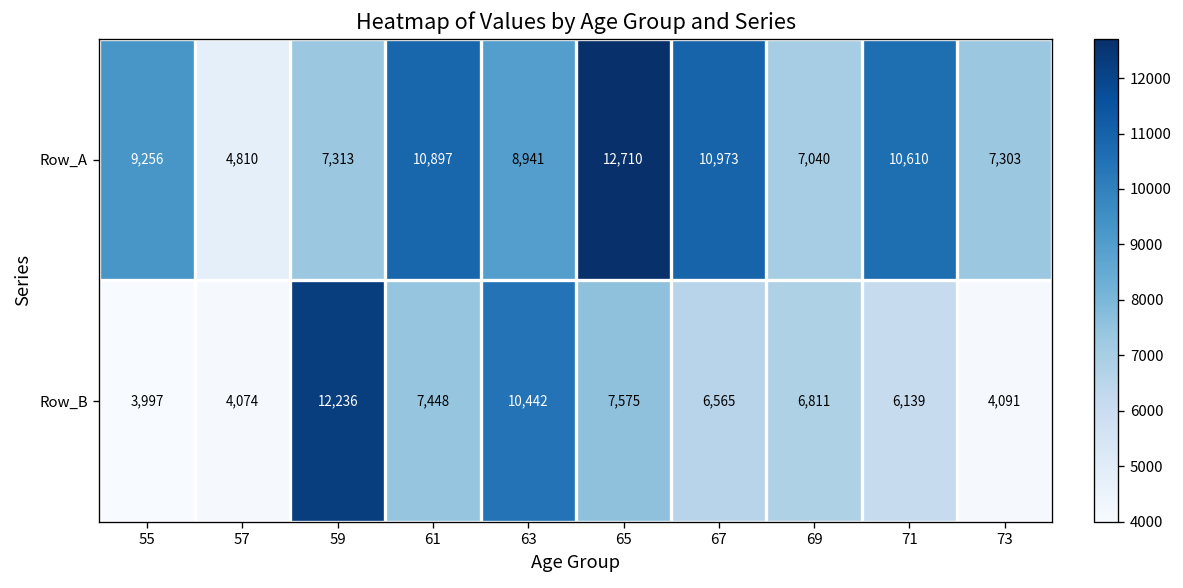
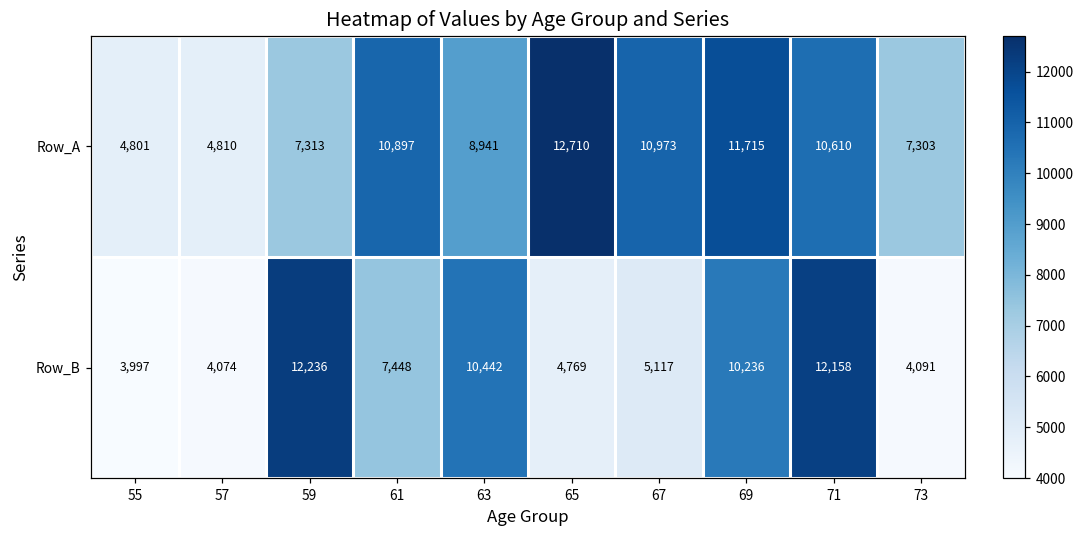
Row_A, 55: 9,256 -> 4,801
Row_A, 69: 7,040 -> 11,715
Row_B, 65: 7,575 -> 4,769
Row_B, 67: 6,565 -> 5,117
Row_B, 69: 6,811 -> 10,236
Row_B, 71: 6,139 -> 12,158
